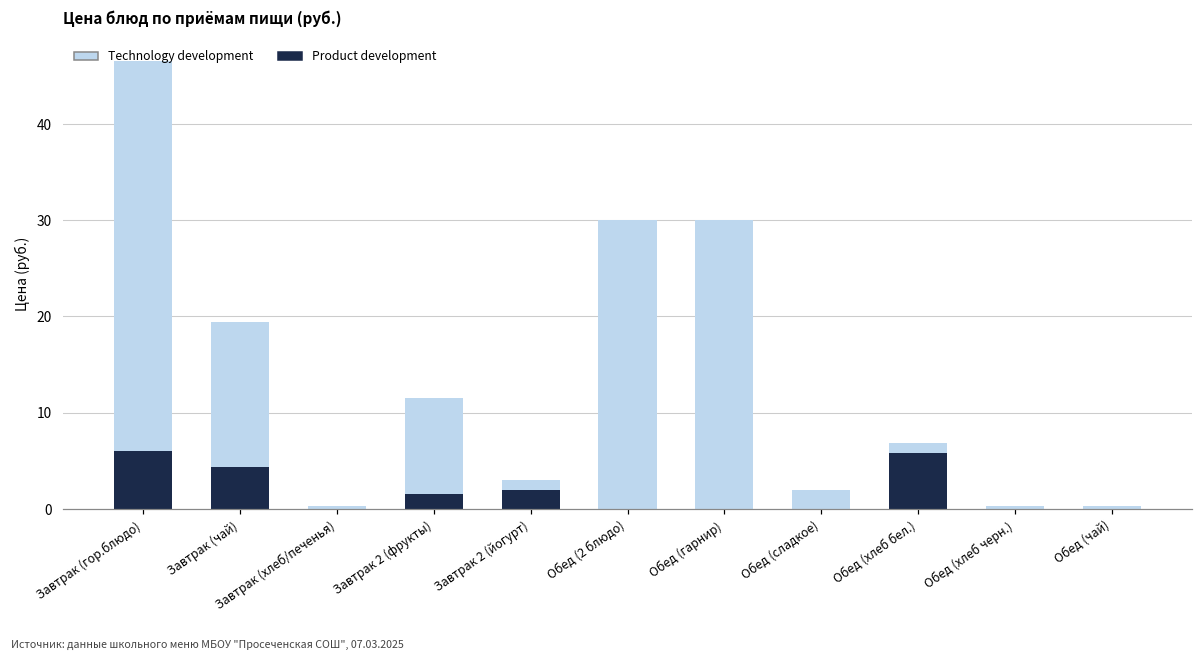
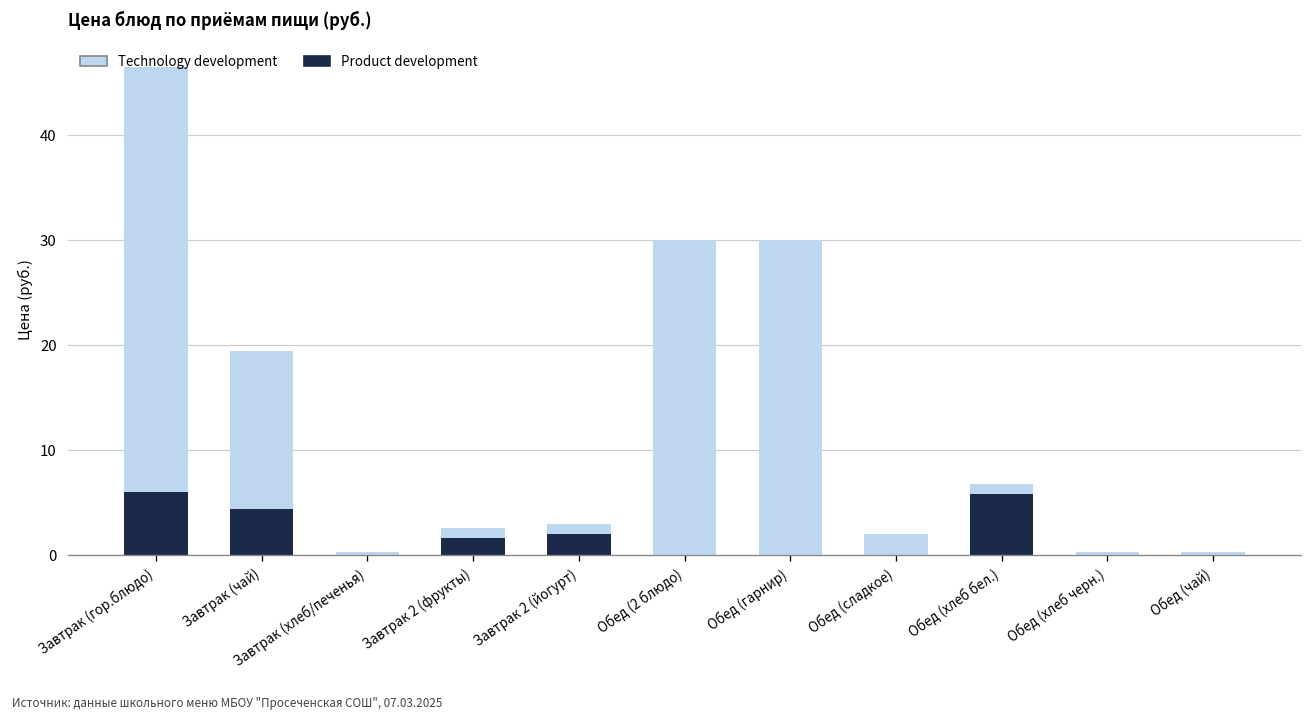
Technology development, Завтрак 2 (фрукты): 10 -> 1
